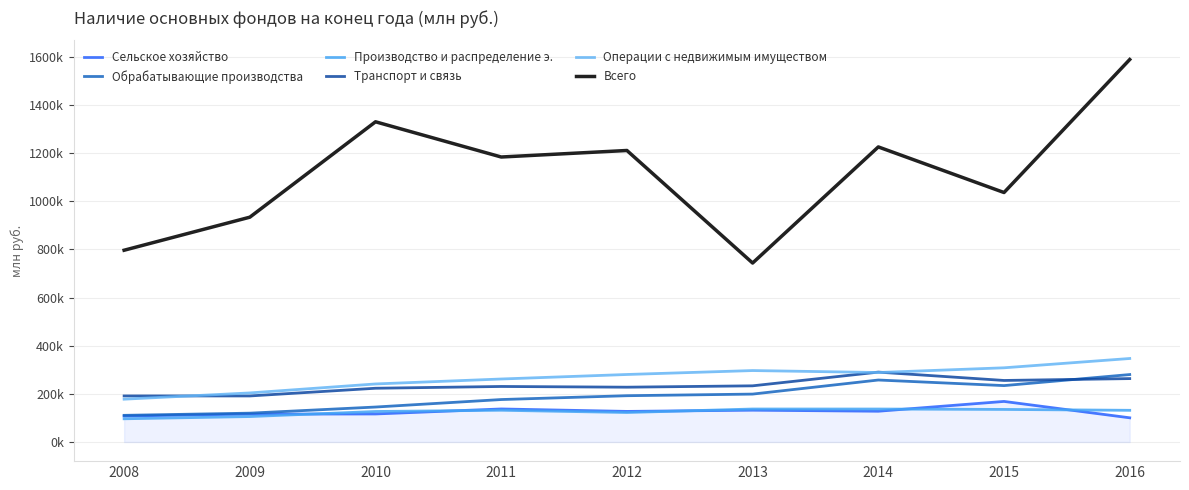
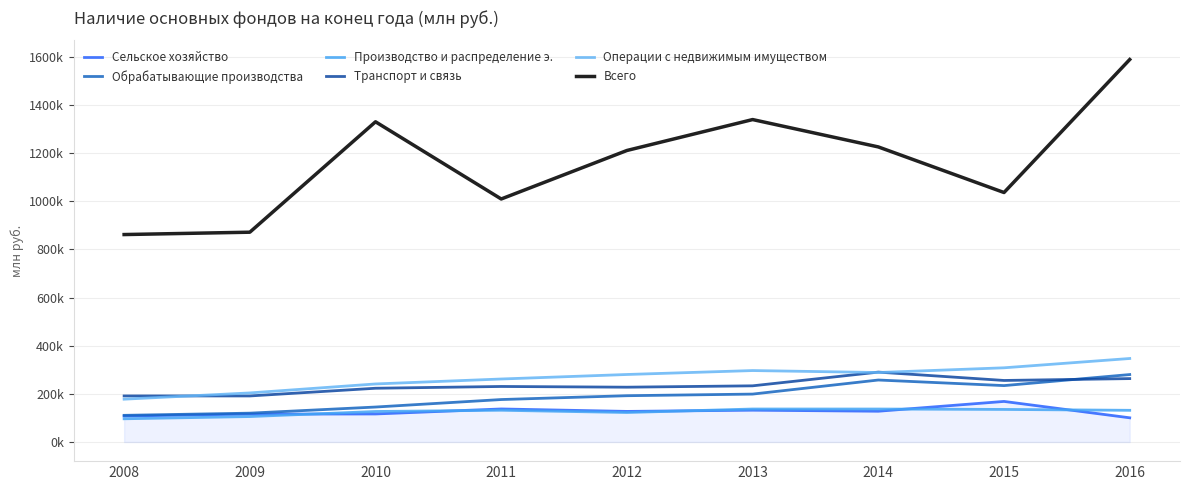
Всего, 2008: 800000 -> 860000
Всего, 2009: 930000 -> 870000
Всего, 2011: 1180000 -> 1010000
Всего, 2013: 740000 -> 1340000
